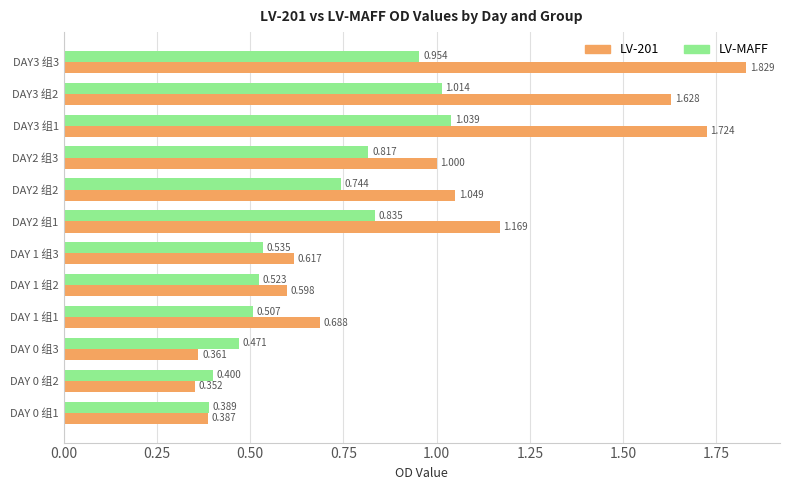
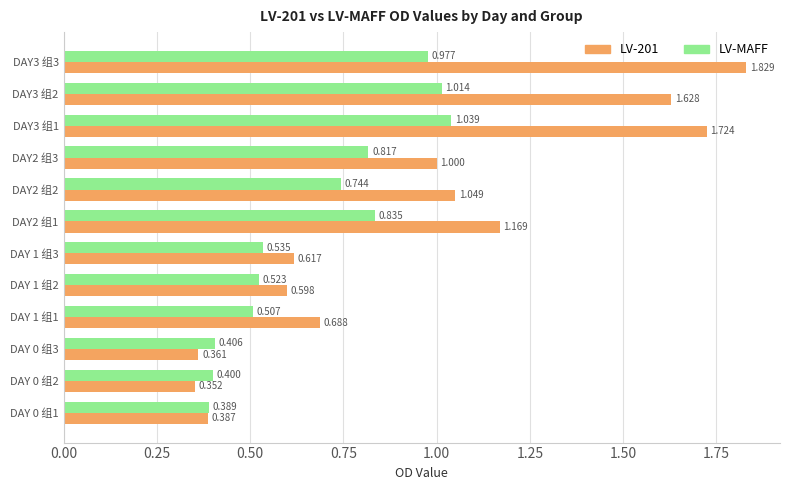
LV-MAFF, DAY3 组3: 0.954 -> 0.977
LV-MAFF, DAY 0 组3: 0.471 -> 0.406
